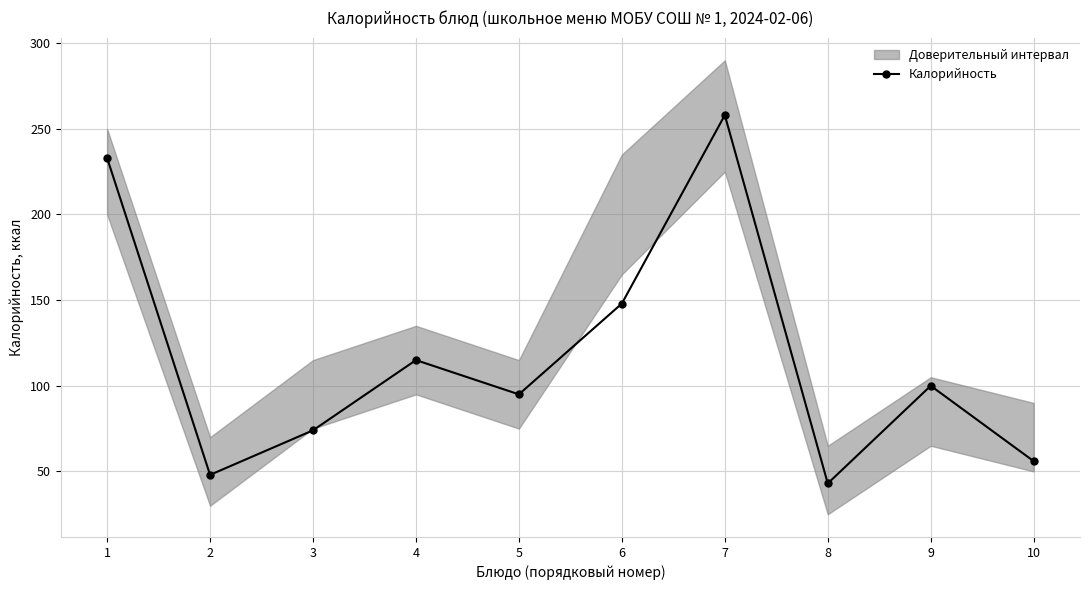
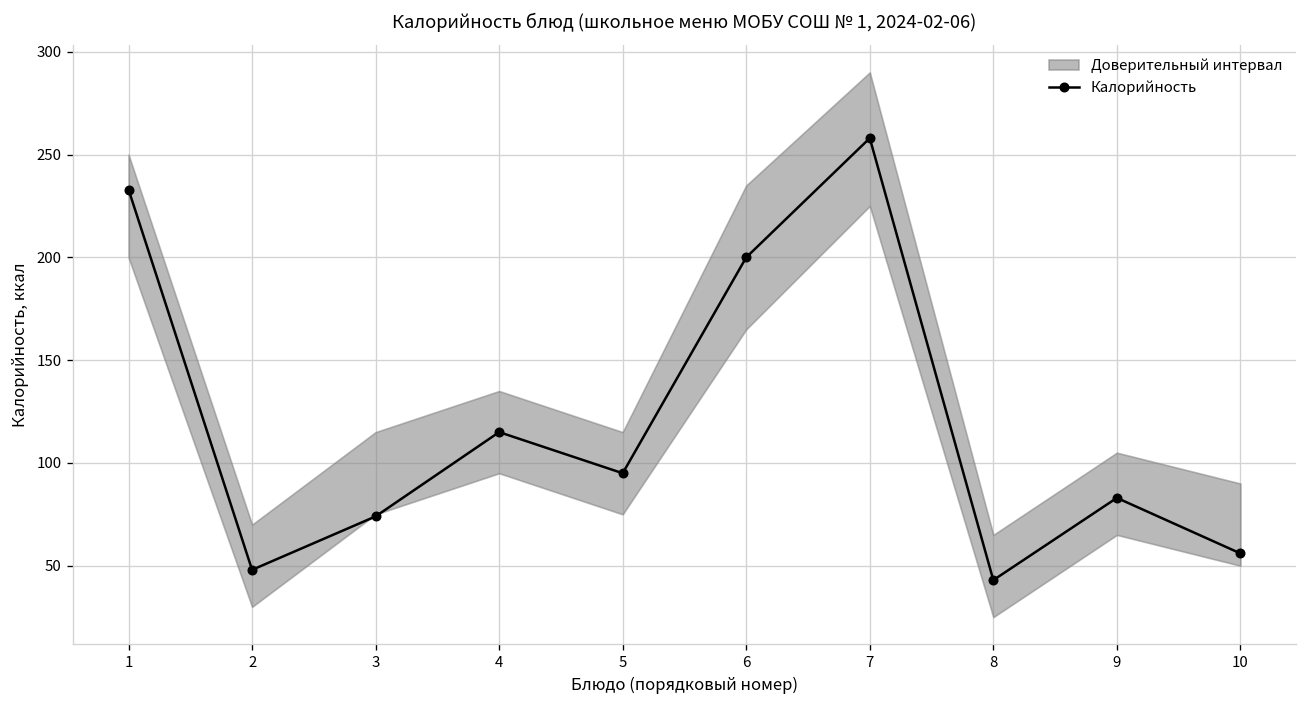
Калорийность, 6: 148 -> 200
Калорийность, 9: 100 -> 83
